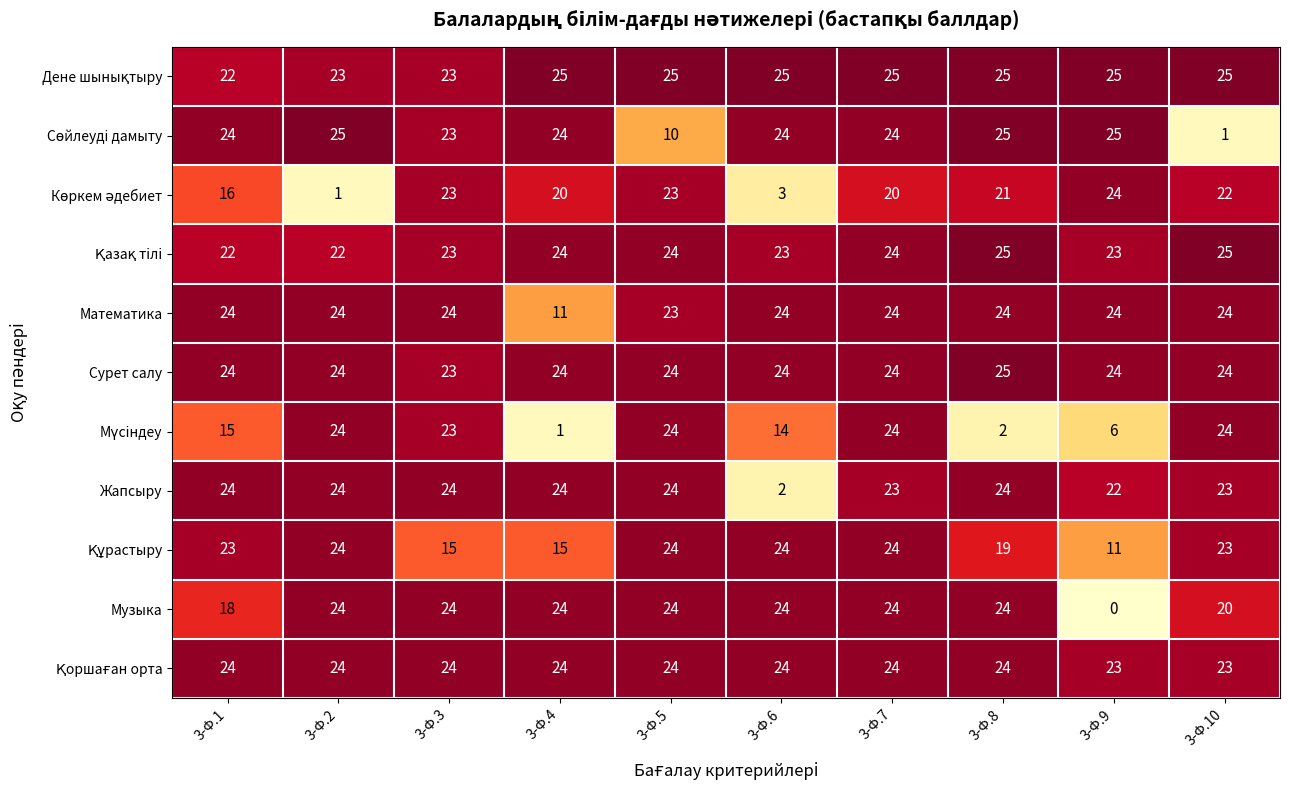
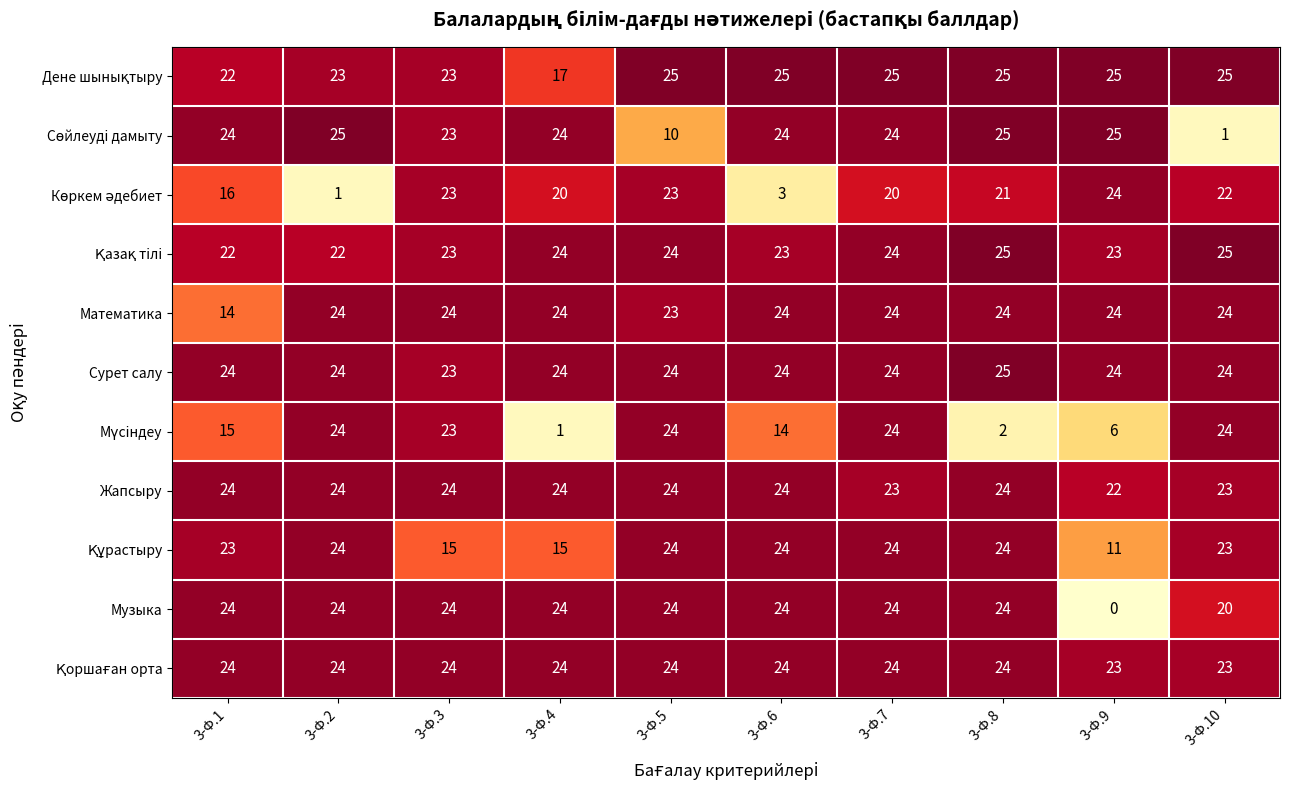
Дене шынықтыру, 3-Ф.4: 25 -> 17
Математика, 3-Ф.1: 24 -> 14
Математика, 3-Ф.4: 11 -> 24
Жапсыру, 3-Ф.6: 2 -> 24
Құрастыру, 3-Ф.8: 19 -> 24
Музыка, 3-Ф.1: 18 -> 24
